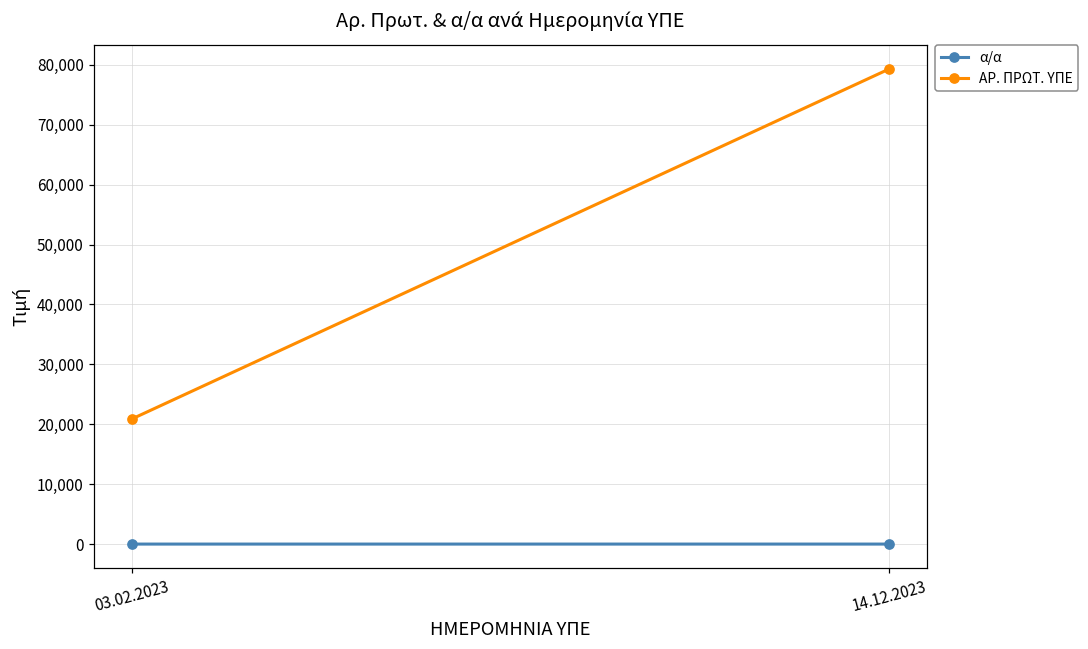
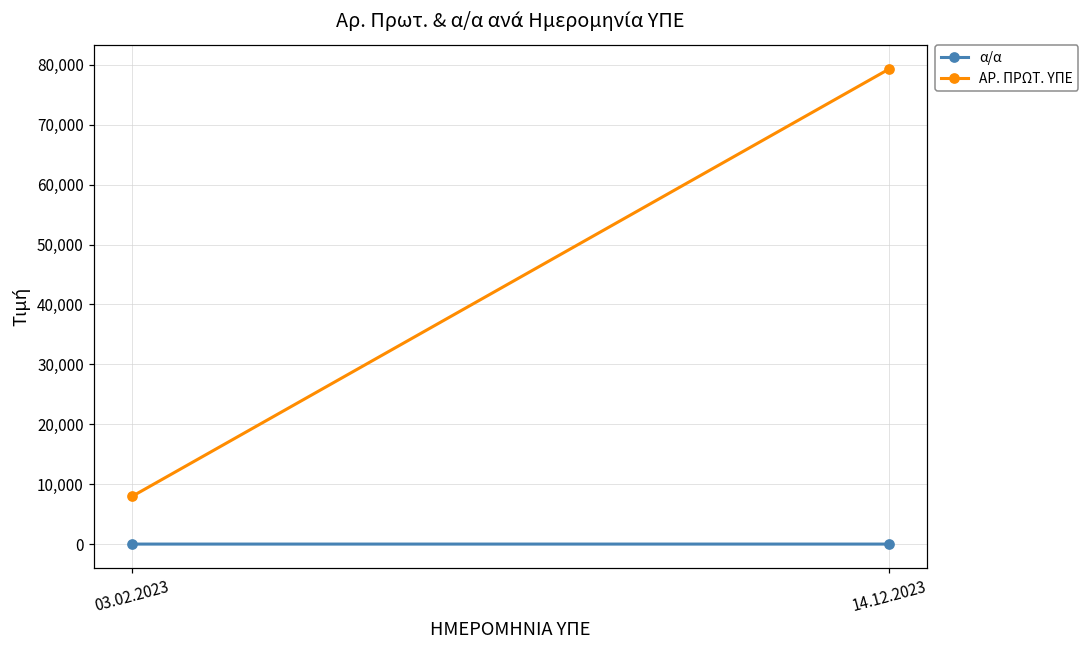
ΑΡ. ΠΡΩΤ. ΥΠΕ, 03.02.2023: 21,000 -> 8,000
